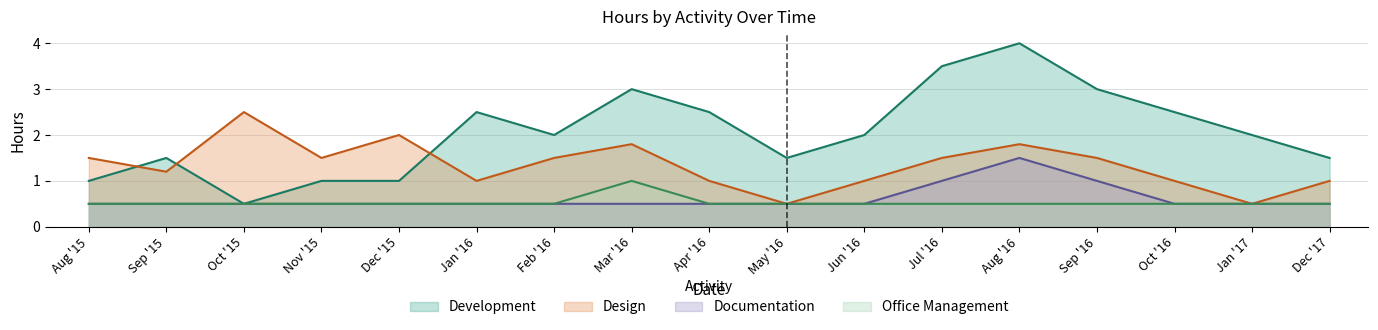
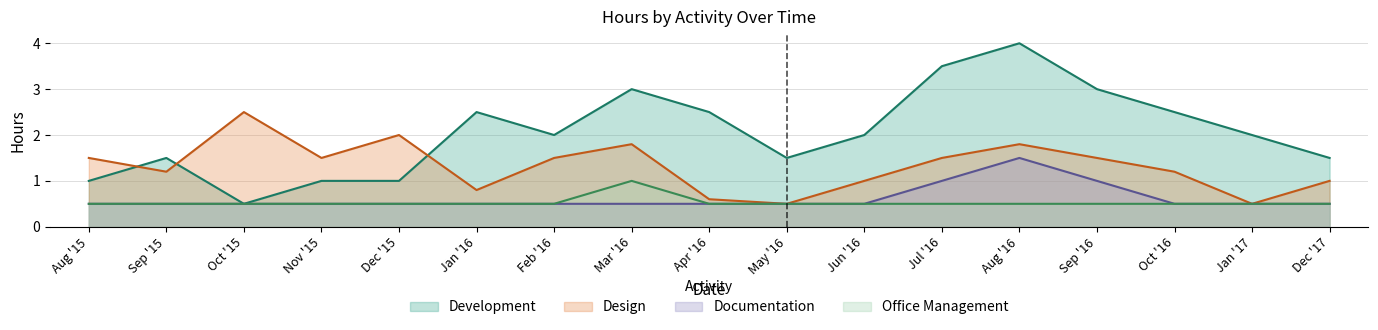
Design, Jan '16: 1.0 -> 0.8
Design, Apr '16: 1.0 -> 0.6
Design, Oct '16: 1.0 -> 1.2
